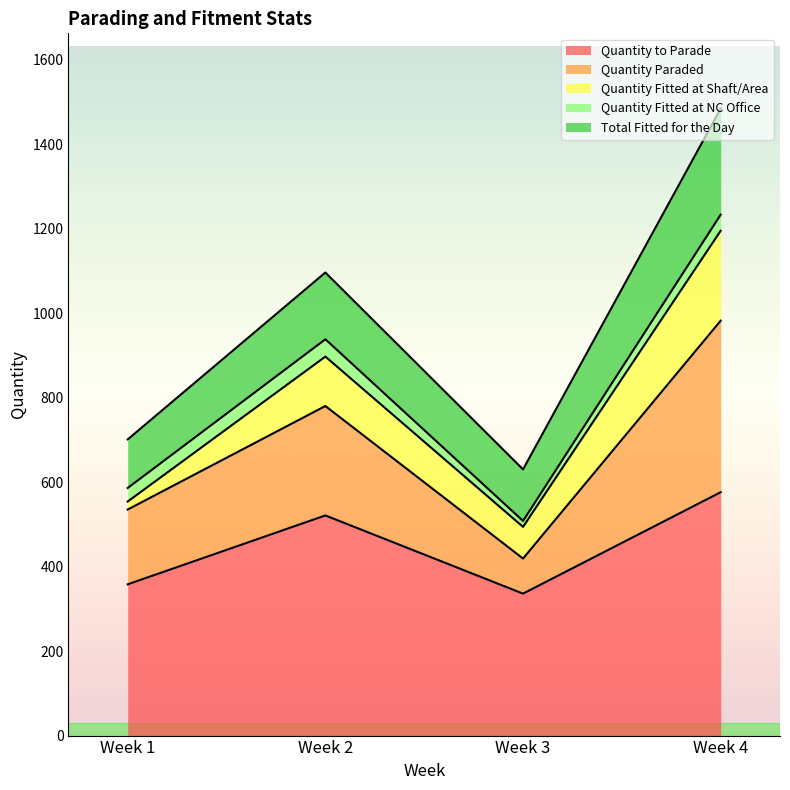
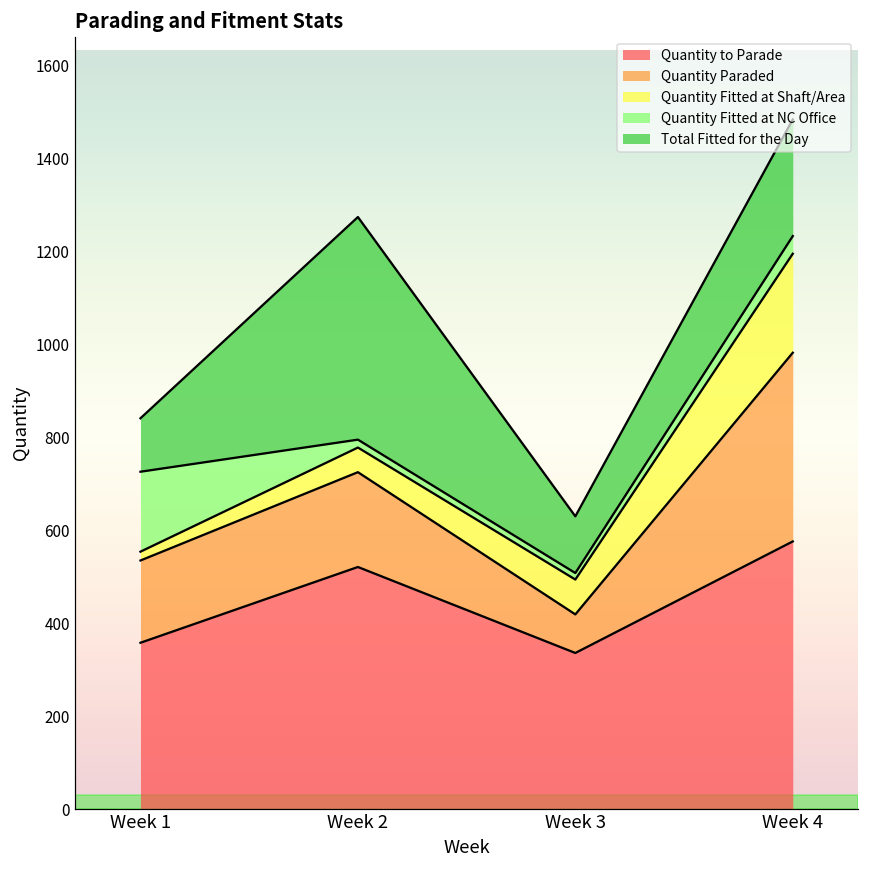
Quantity Fitted at NC Office, Week 1: 30 -> 170
Quantity Paraded, Week 2: 260 -> 200
Quantity Fitted at Shaft/Area, Week 2: 120 -> 50
Quantity Fitted at NC Office, Week 2: 40 -> 20
Total Fitted for the Day, Week 2: 160 -> 480
